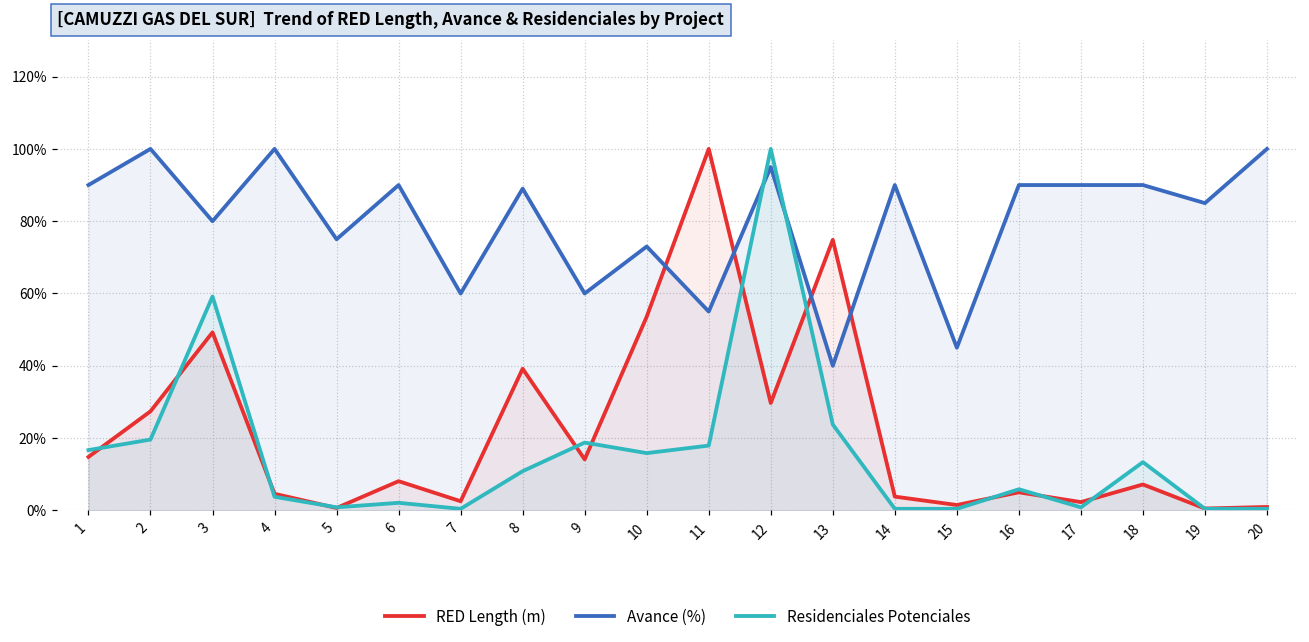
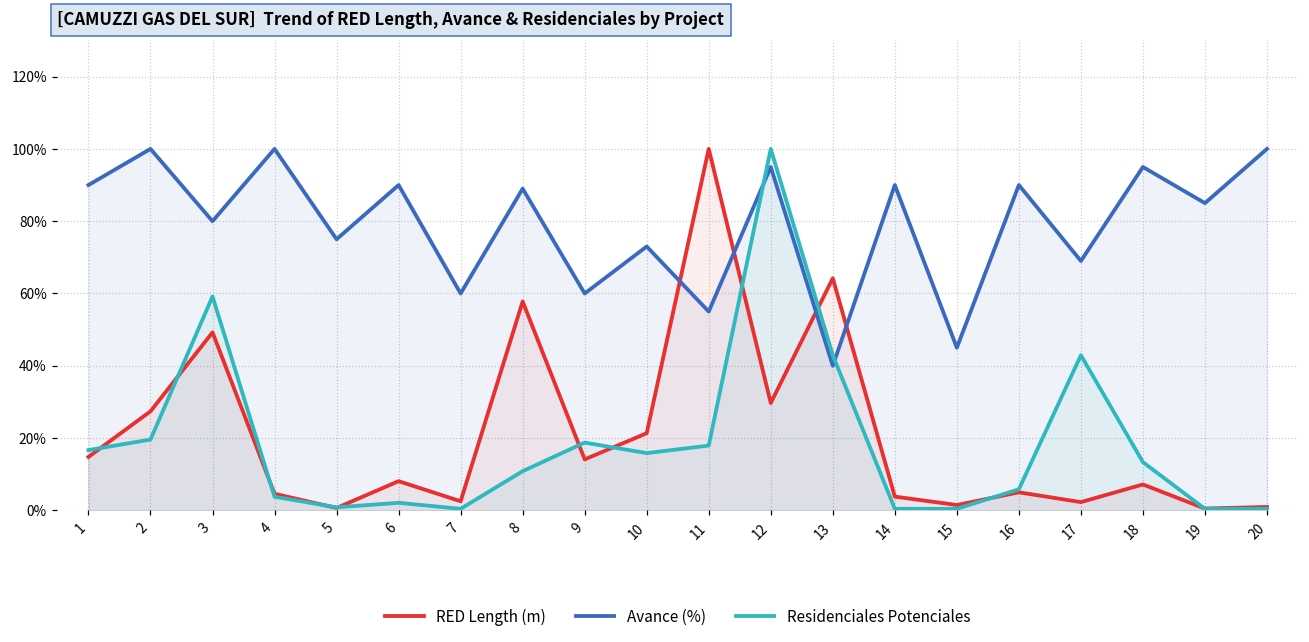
RED Length (m), 8: 39% -> 58%
RED Length (m), 10: 54% -> 21%
RED Length (m), 13: 75% -> 64%
Residenciales Potenciales, 13: 24% -> 43%
Avance (%), 17: 90% -> 69%
Residenciales Potenciales, 17: 1% -> 43%
Avance (%), 18: 90% -> 95%
